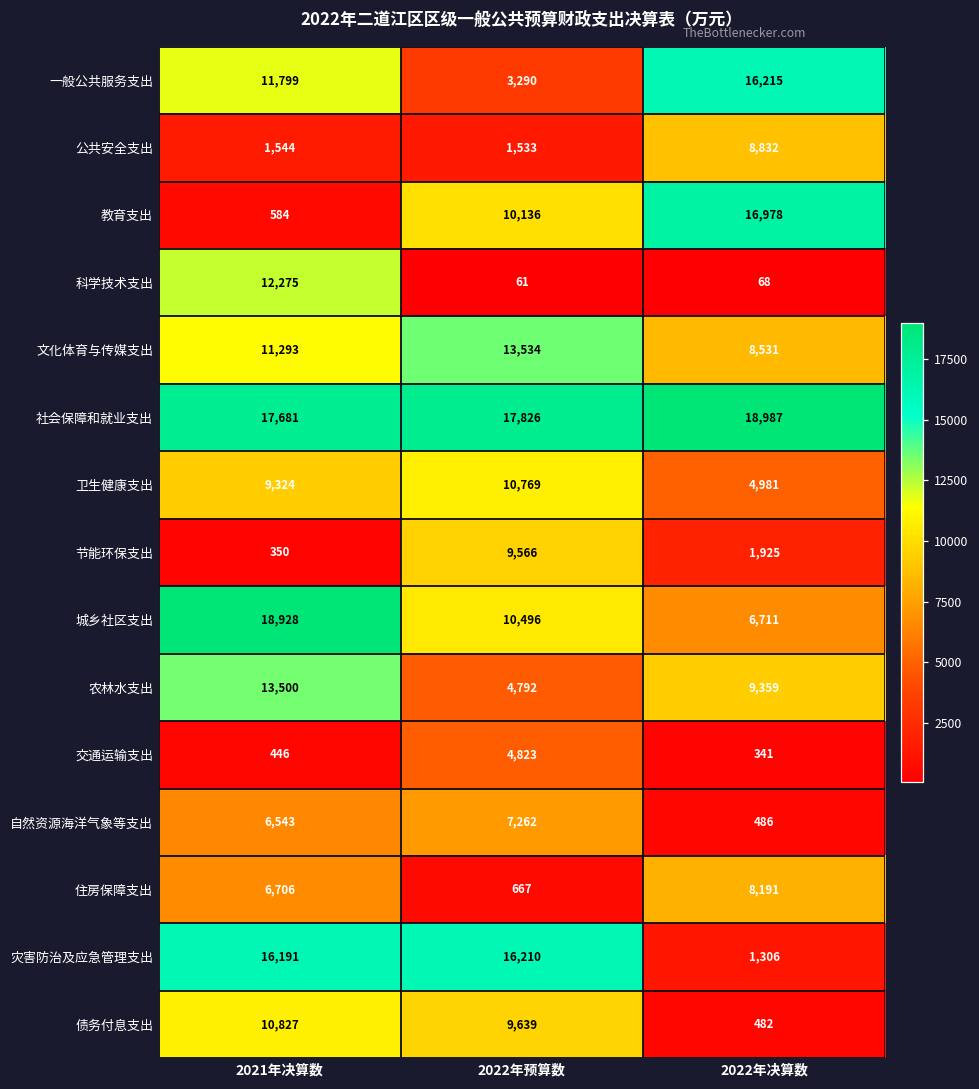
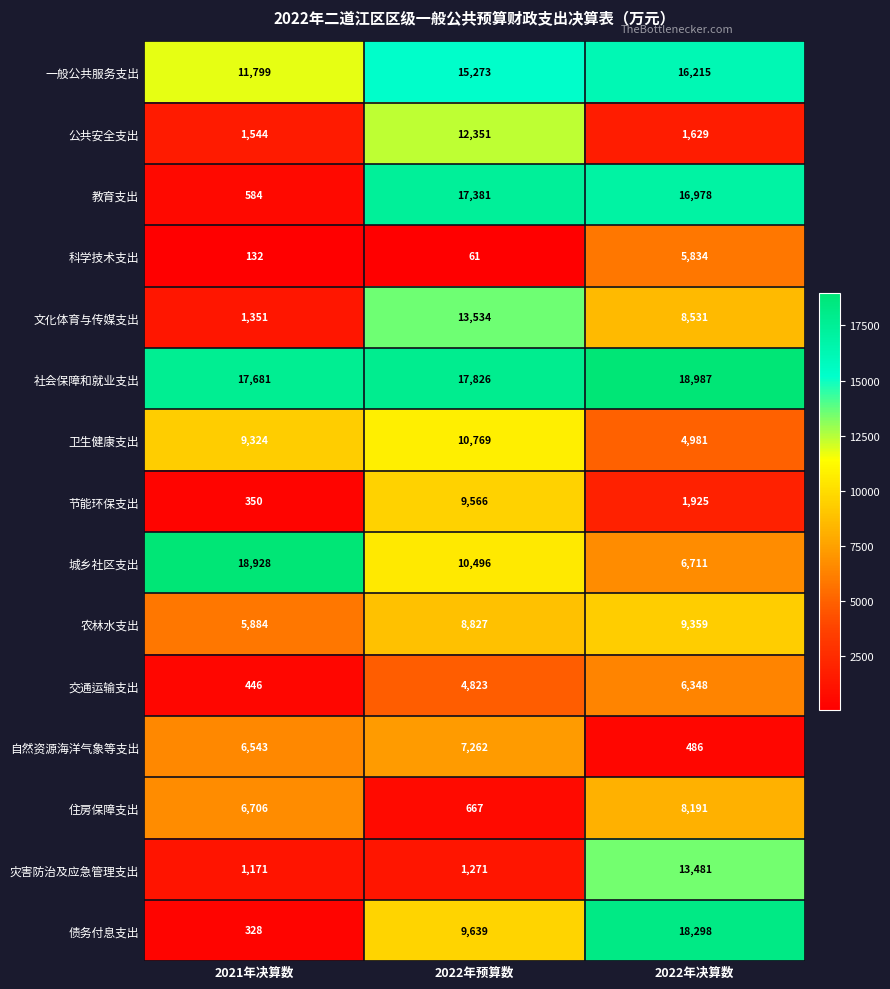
一般公共服务支出, 2022年预算数: 3,290 -> 15,273
公共安全支出, 2022年预算数: 1,533 -> 12,351
公共安全支出, 2022年决算数: 8,832 -> 1,629
教育支出, 2022年预算数: 10,136 -> 17,381
科学技术支出, 2021年决算数: 12,275 -> 132
科学技术支出, 2022年决算数: 68 -> 5,834
文化体育与传媒支出, 2021年决算数: 11,293 -> 1,351
农林水支出, 2021年决算数: 13,500 -> 5,884
农林水支出, 2022年预算数: 4,792 -> 8,827
交通运输支出, 2022年决算数: 341 -> 6,348
灾害防治及应急管理支出, 2021年决算数: 16,191 -> 1,171
灾害防治及应急管理支出, 2022年预算数: 16,210 -> 1,271
灾害防治及应急管理支出, 2022年决算数: 1,306 -> 13,481
债务付息支出, 2021年决算数: 10,827 -> 328
债务付息支出, 2022年决算数: 482 -> 18,298
